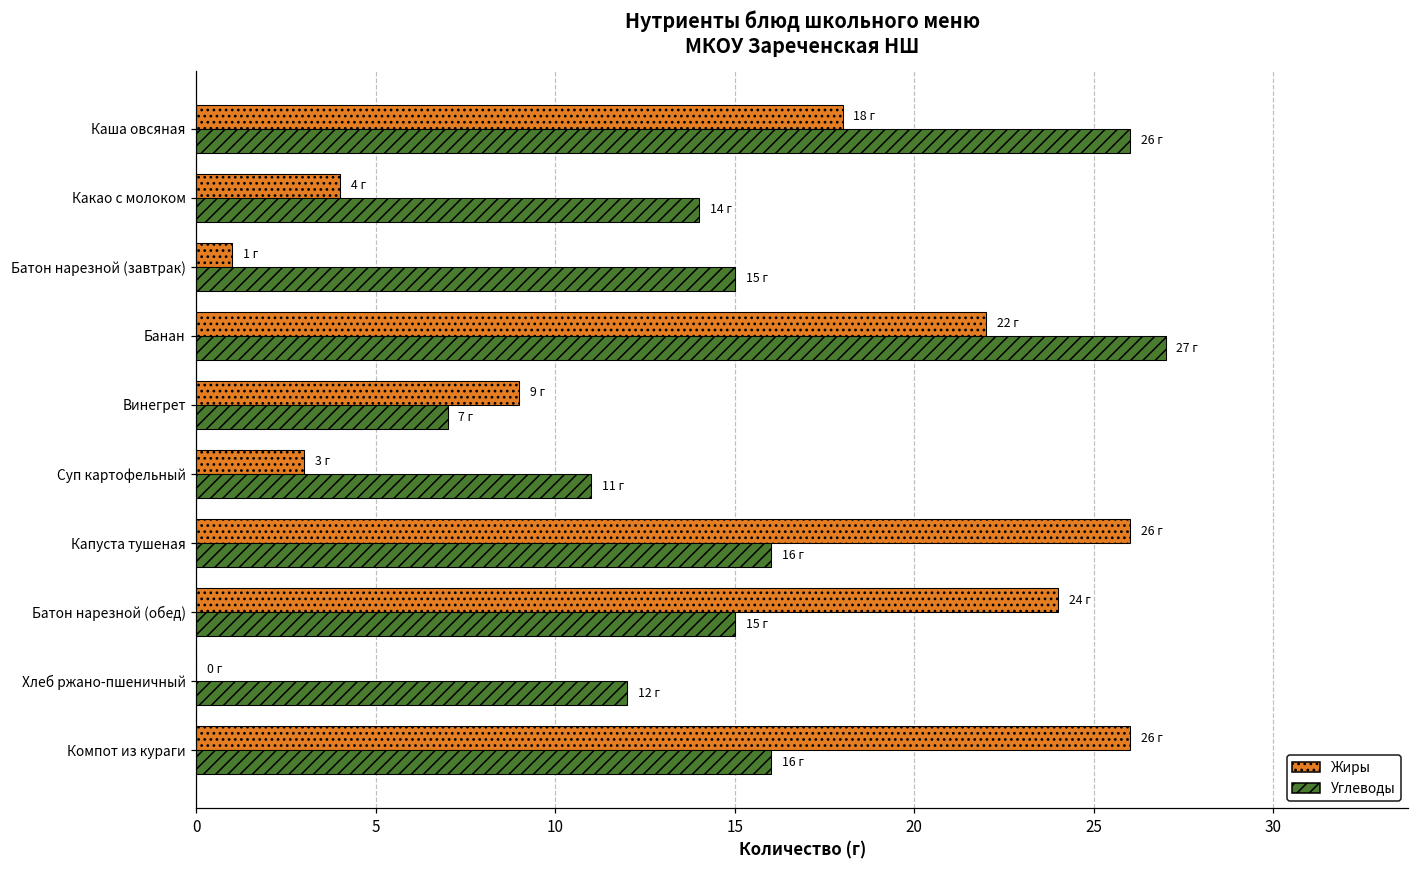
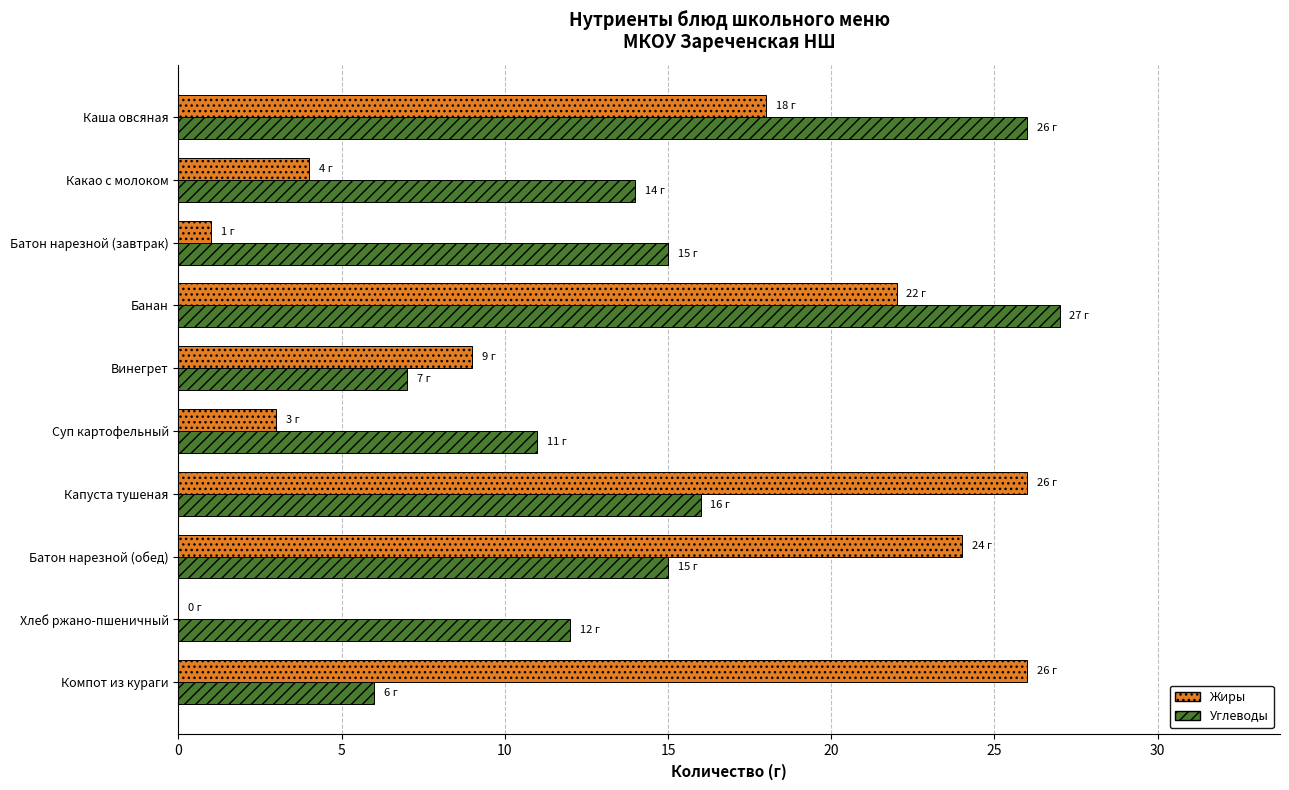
Углеводы, Компот из кураги: 16 -> 6
